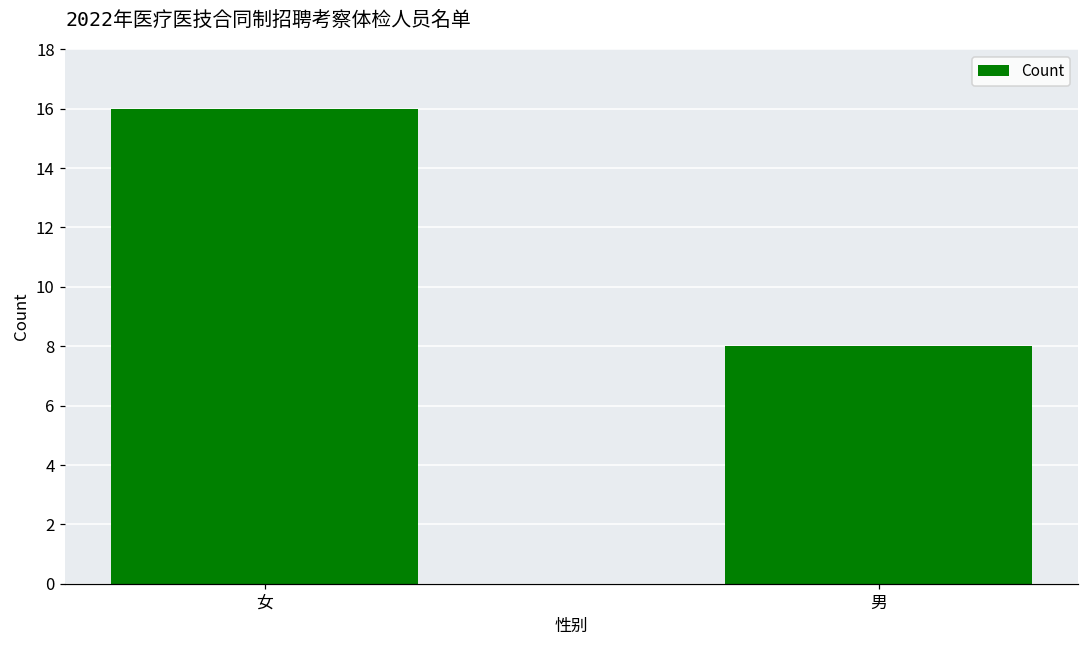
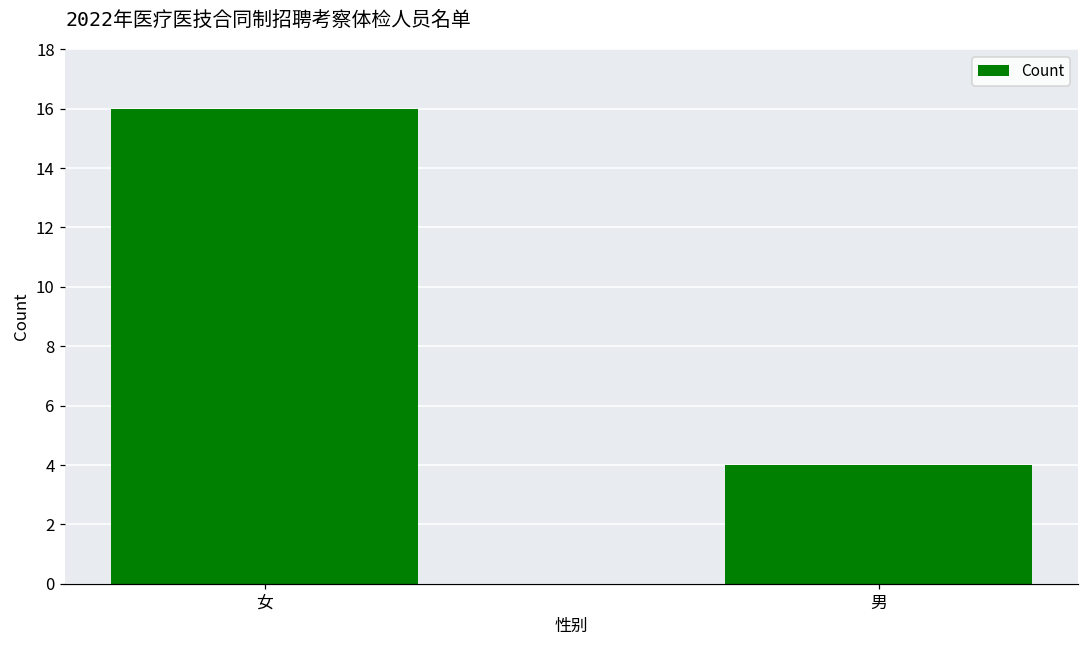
男: 8 -> 4
